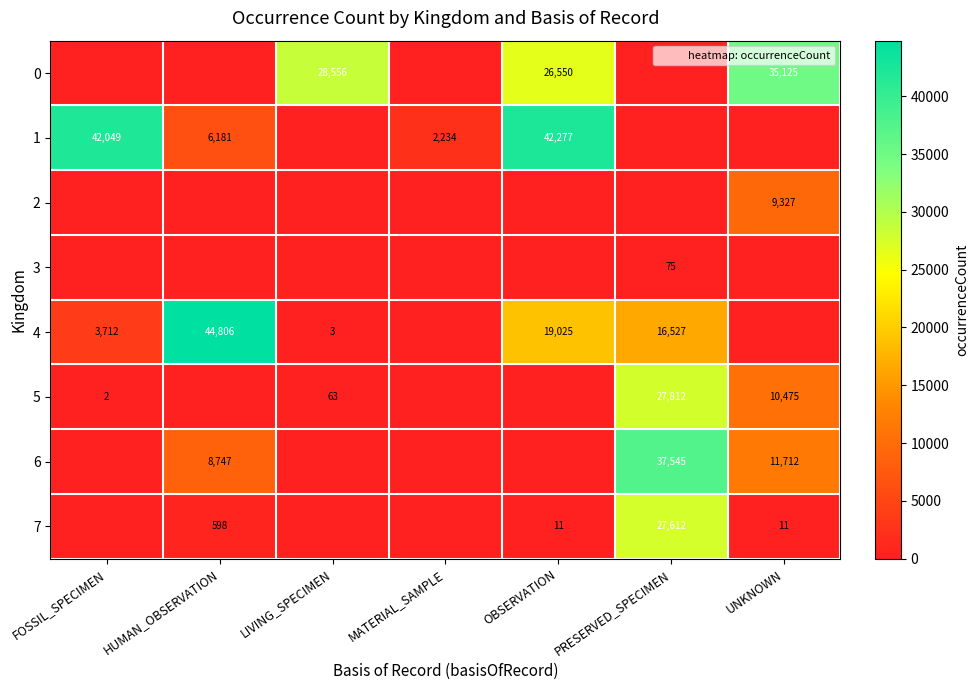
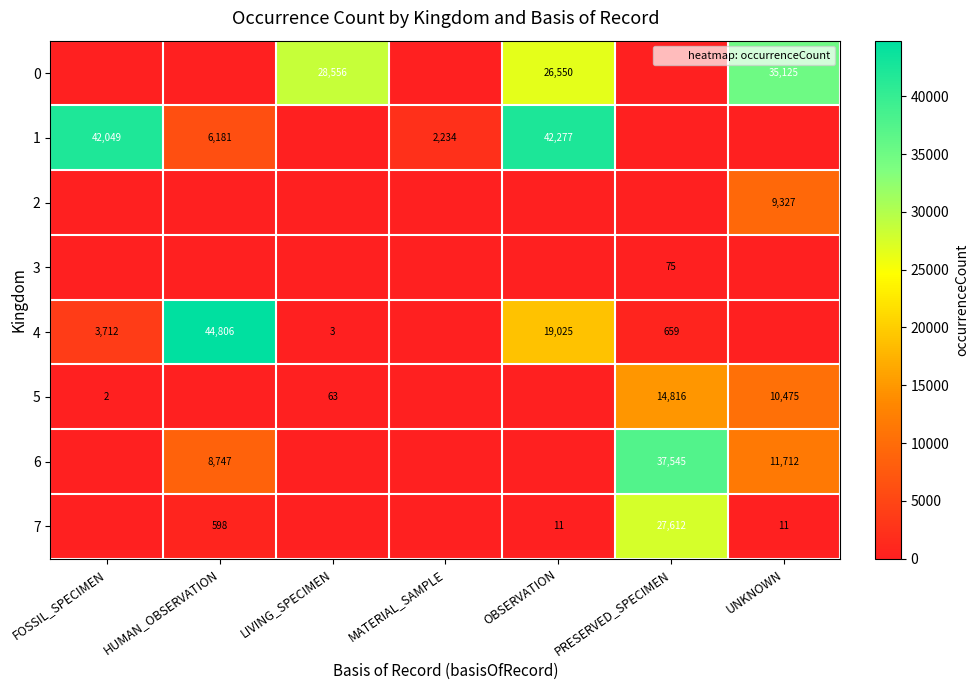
4, PRESERVED_SPECIMEN: 16,527 -> 659
5, PRESERVED_SPECIMEN: 27,812 -> 14,816
